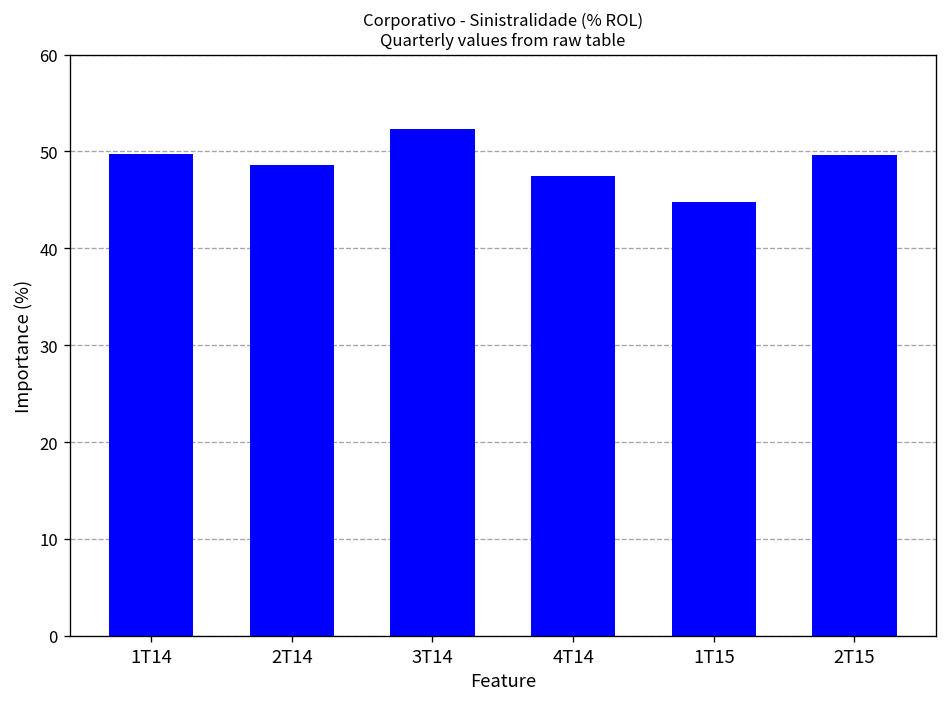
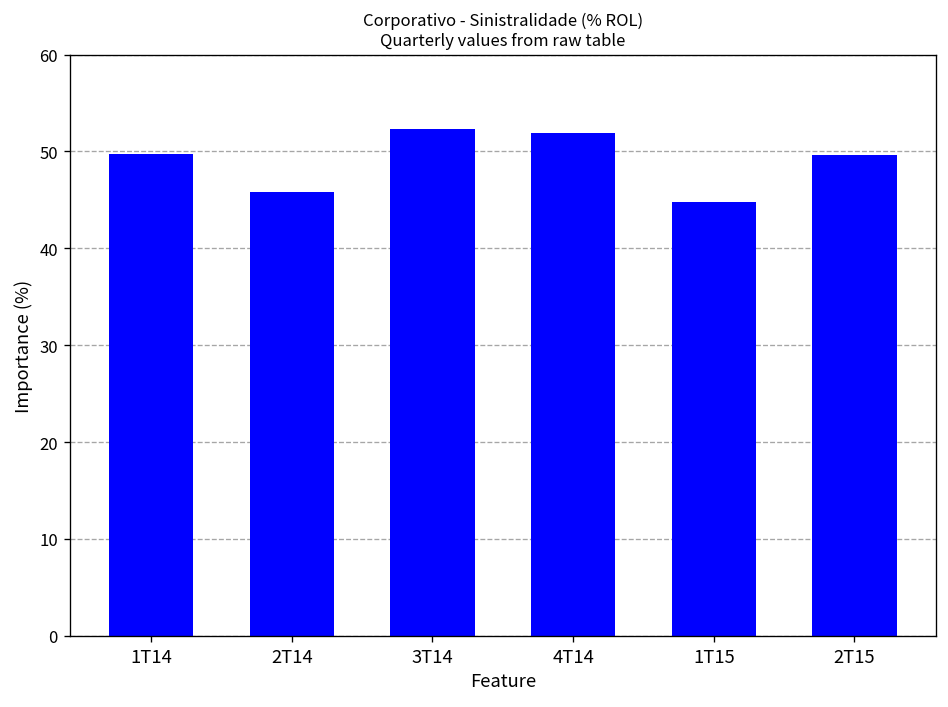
2T14: 49 -> 46
4T14: 47 -> 52
